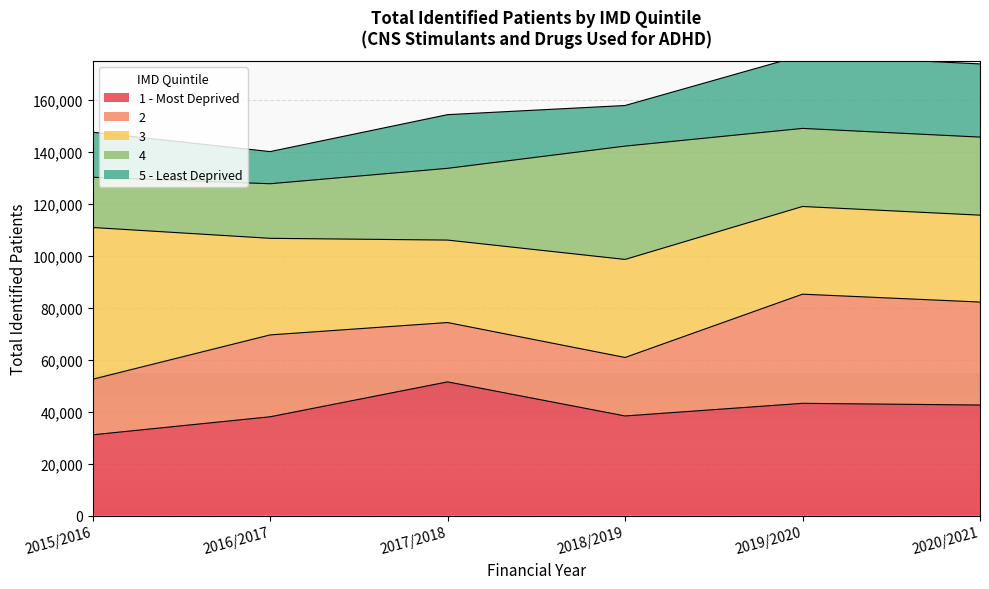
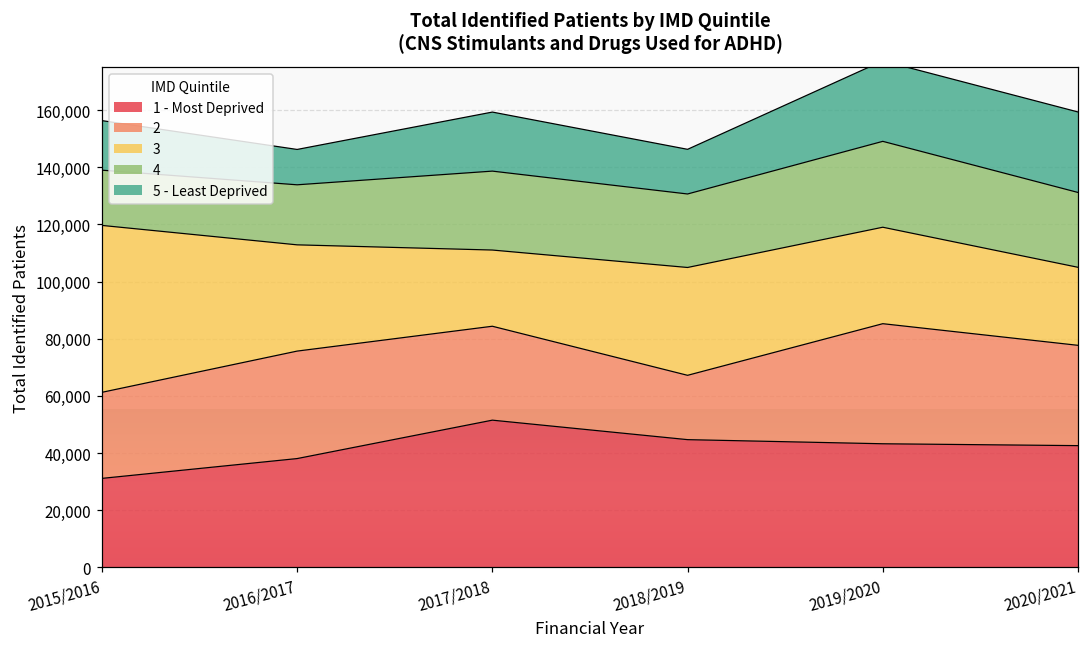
2, 2015/2016: 21,000 -> 30,000
2, 2016/2017: 32,000 -> 38,000
2, 2017/2018: 23,000 -> 33,000
3, 2017/2018: 32,000 -> 27,000
1 - Most Deprived, 2018/2019: 38,000 -> 45,000
4, 2018/2019: 44,000 -> 26,000
2, 2020/2021: 40,000 -> 35,000
3, 2020/2021: 33,000 -> 27,000
4, 2020/2021: 30,000 -> 26,000
